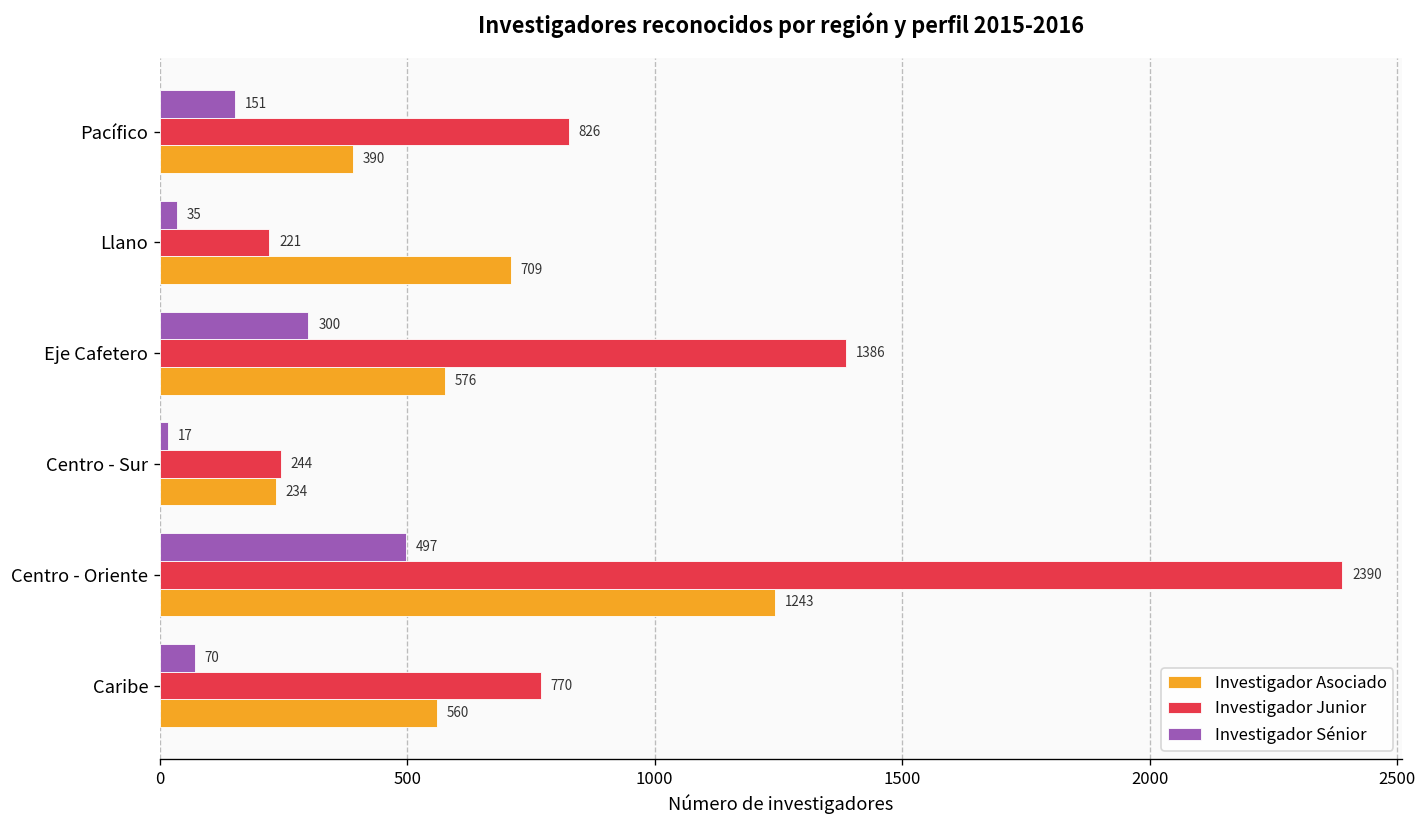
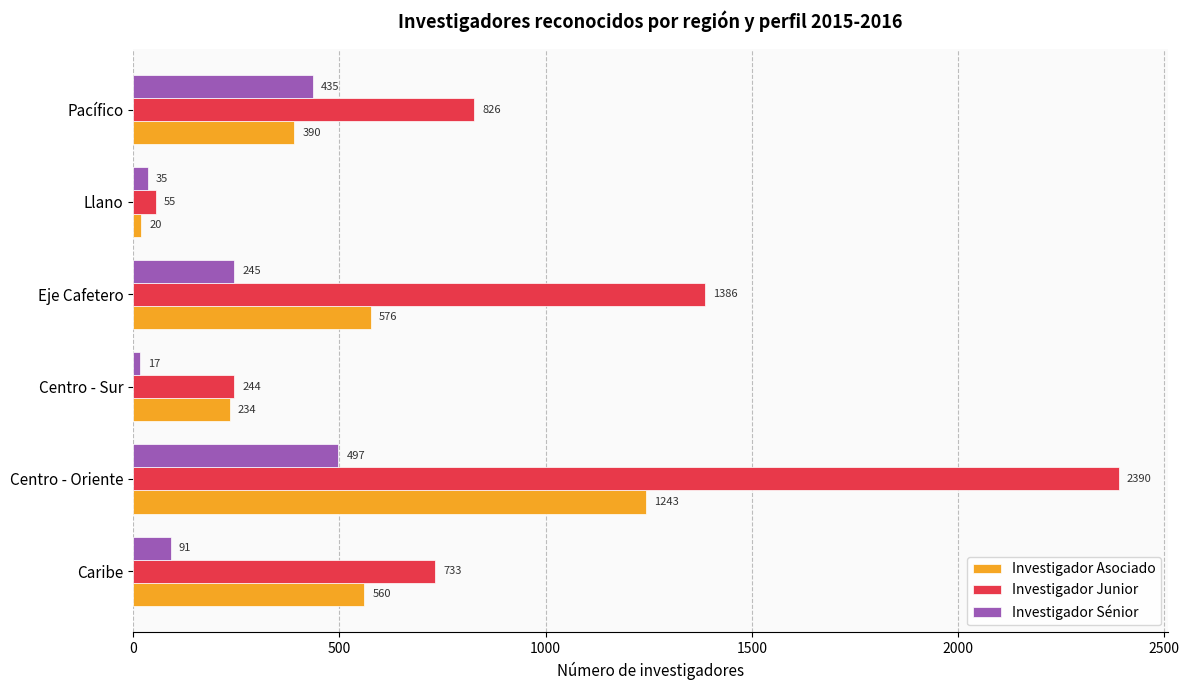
Investigador Sénior, Pacífico: 151 -> 435
Investigador Junior, Llano: 221 -> 55
Investigador Asociado, Llano: 709 -> 20
Investigador Sénior, Eje Cafetero: 300 -> 245
Investigador Sénior, Caribe: 70 -> 91
Investigador Junior, Caribe: 770 -> 733
